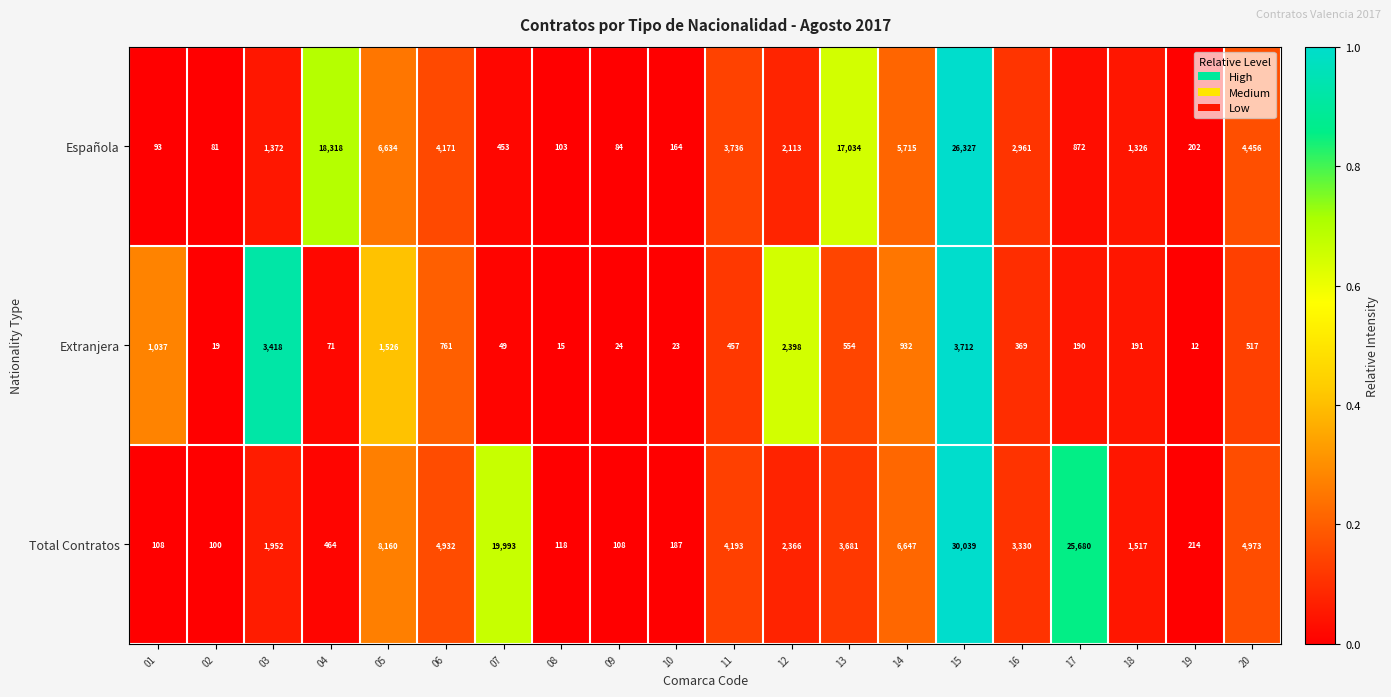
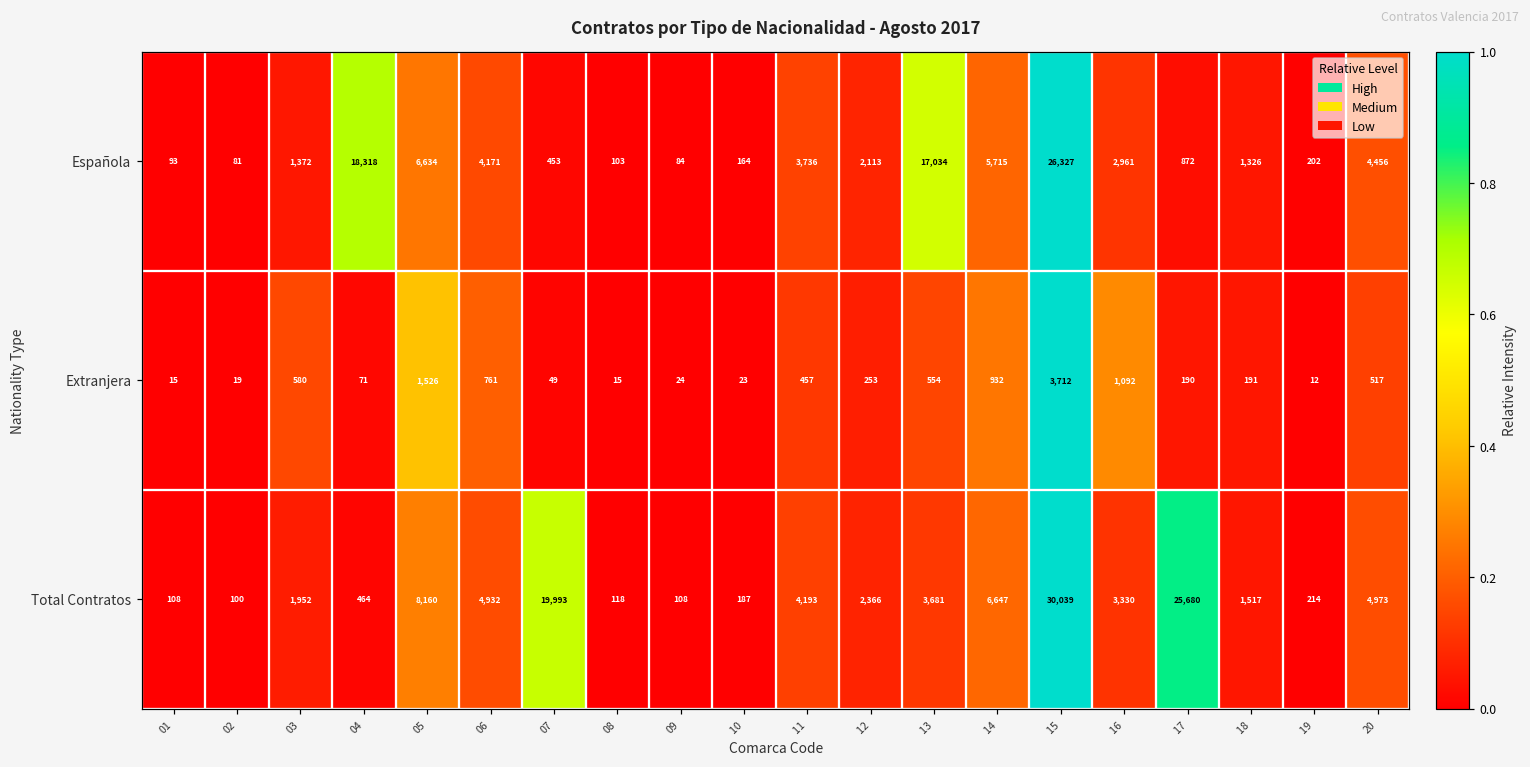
Extranjera, 01: 1,037 -> 15
Extranjera, 03: 3,418 -> 580
Extranjera, 12: 2,398 -> 253
Extranjera, 16: 369 -> 1,092
